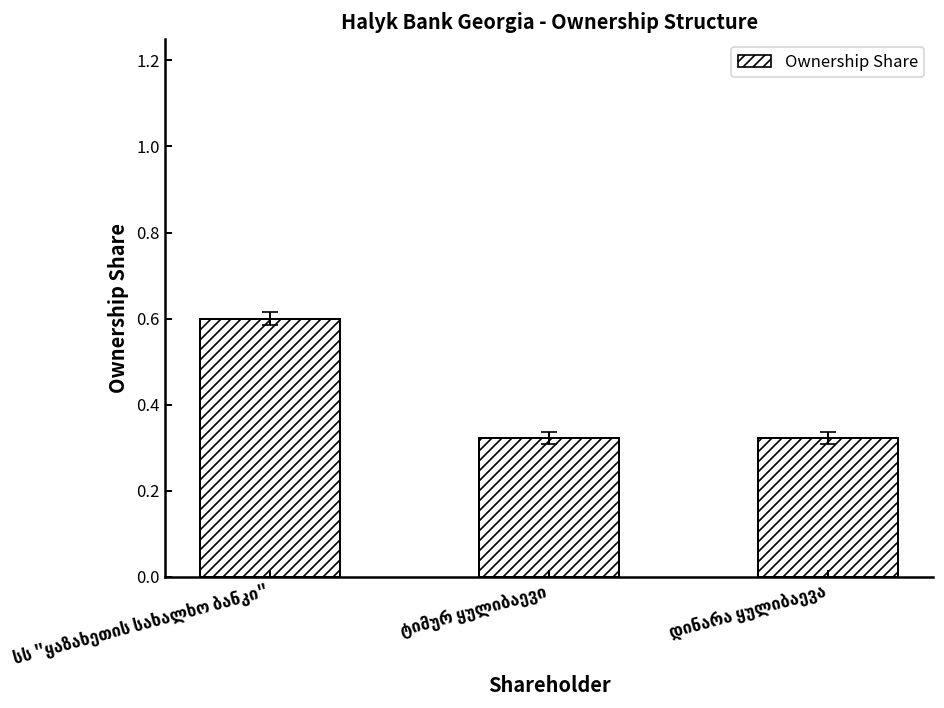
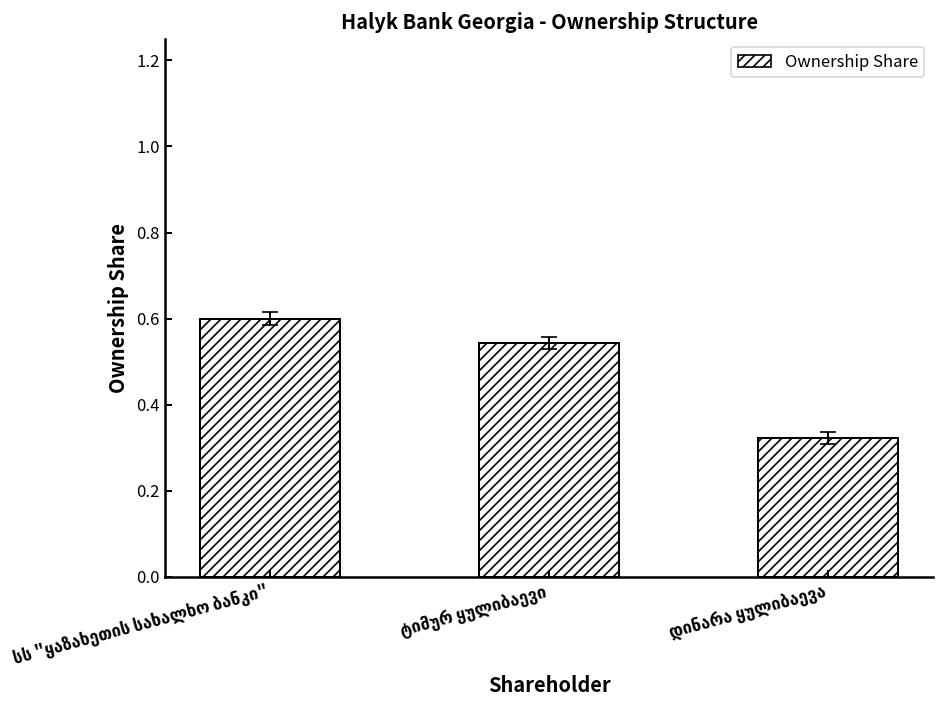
Ownership Share, ტიმურ ყულიბაევი: 0.32 -> 0.54
